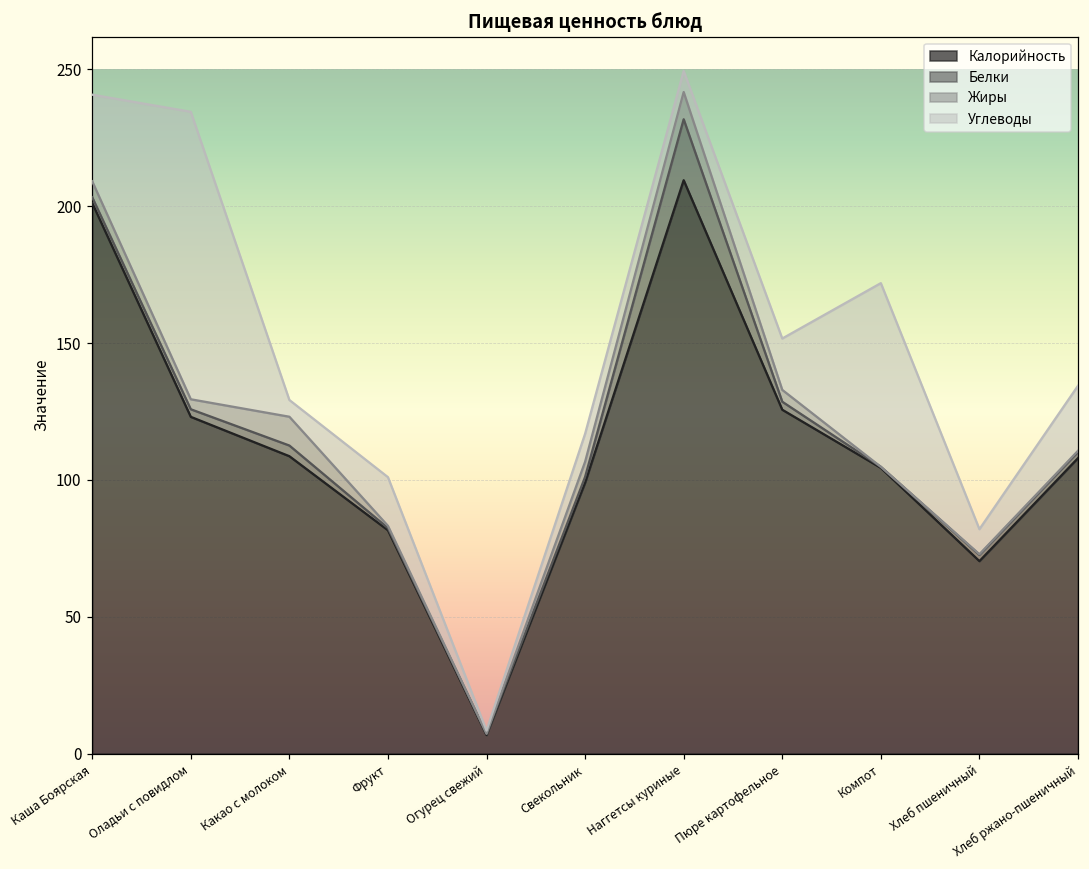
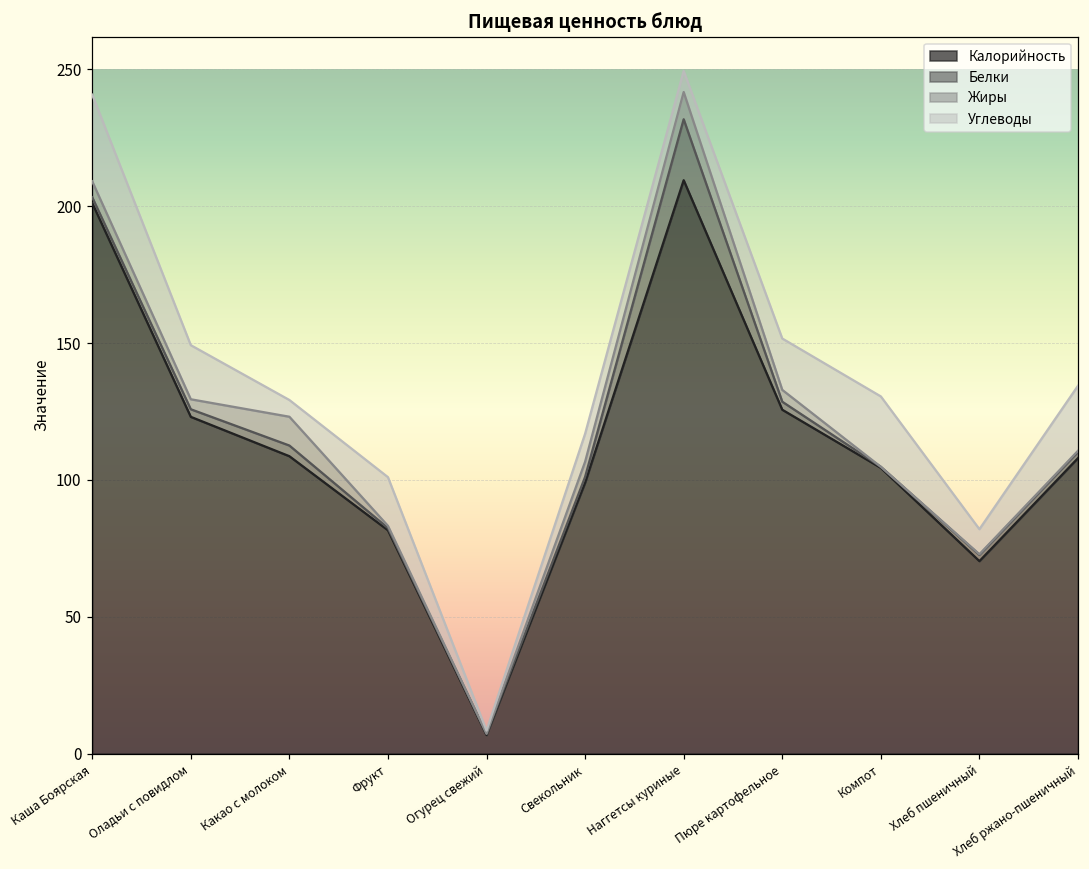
Углеводы, Оладьи с повидлом: 105 -> 20
Углеводы, Компот: 67 -> 26
